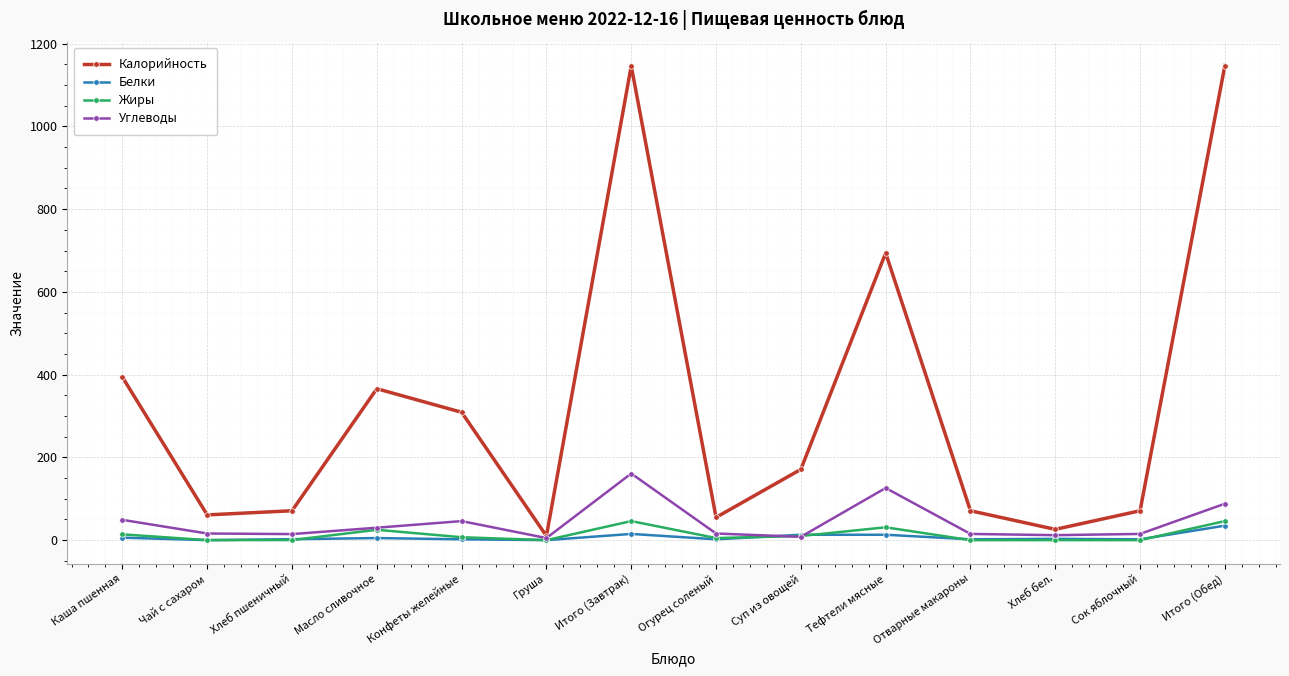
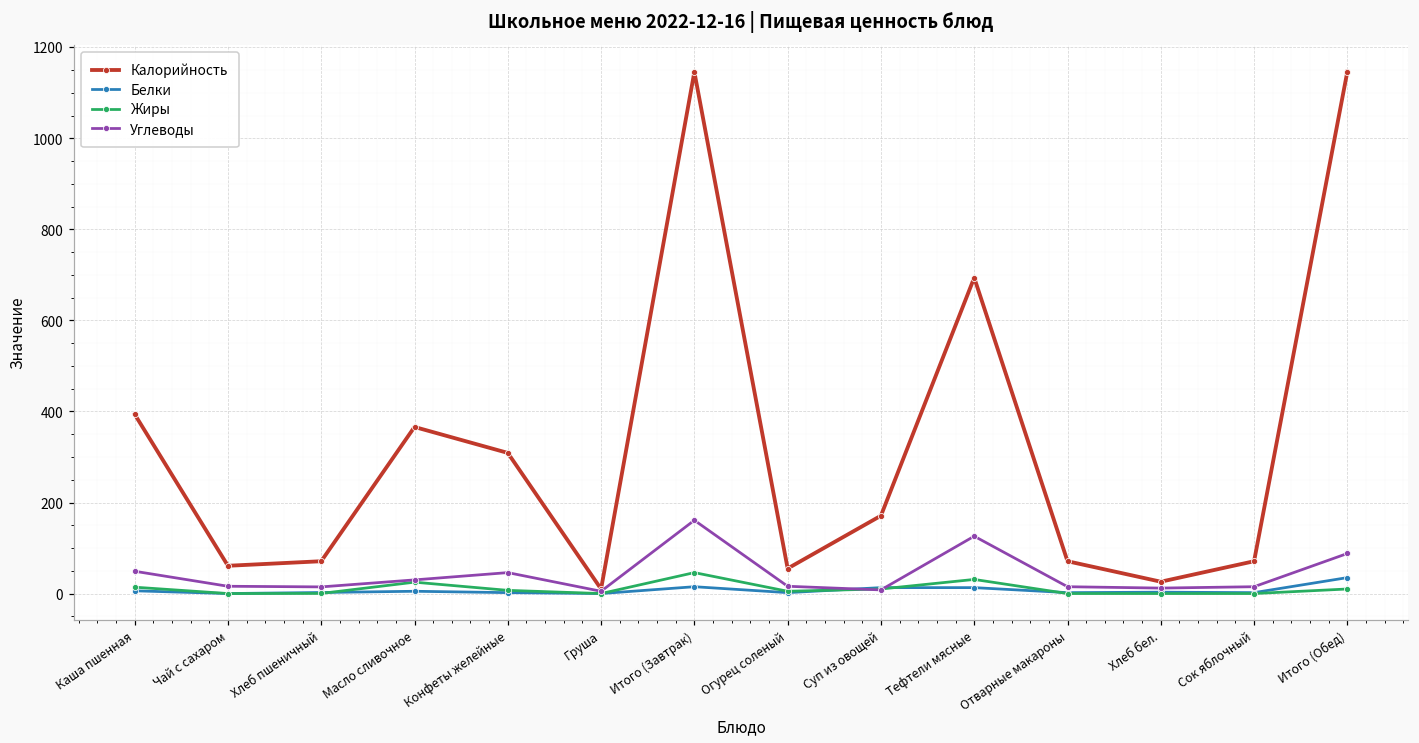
Жиры, Итого (Обед): 50 -> 10
